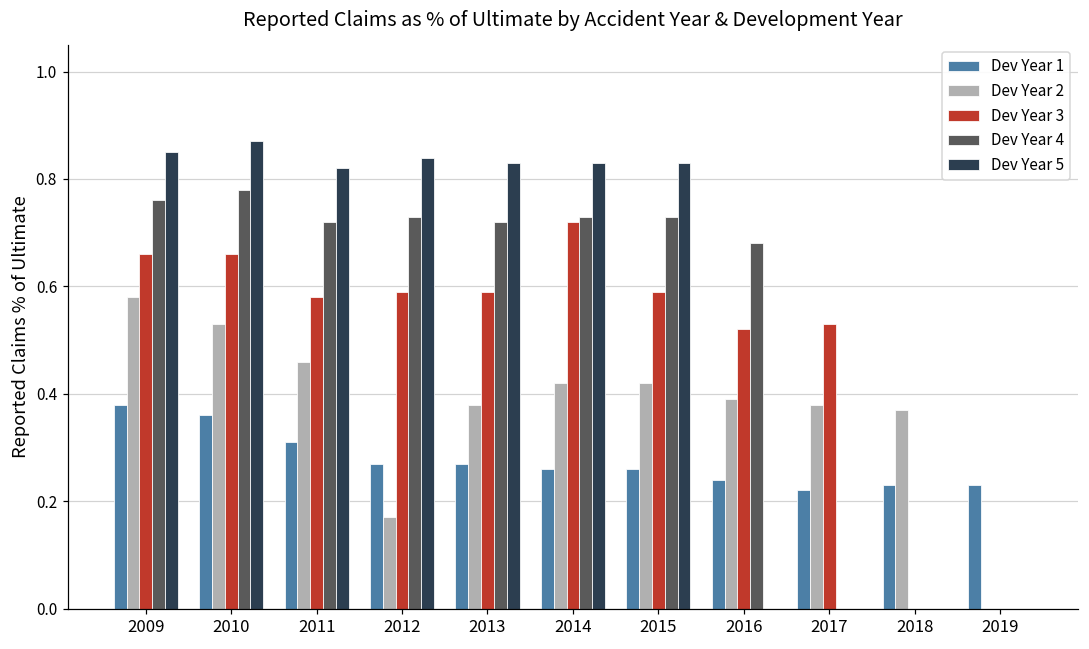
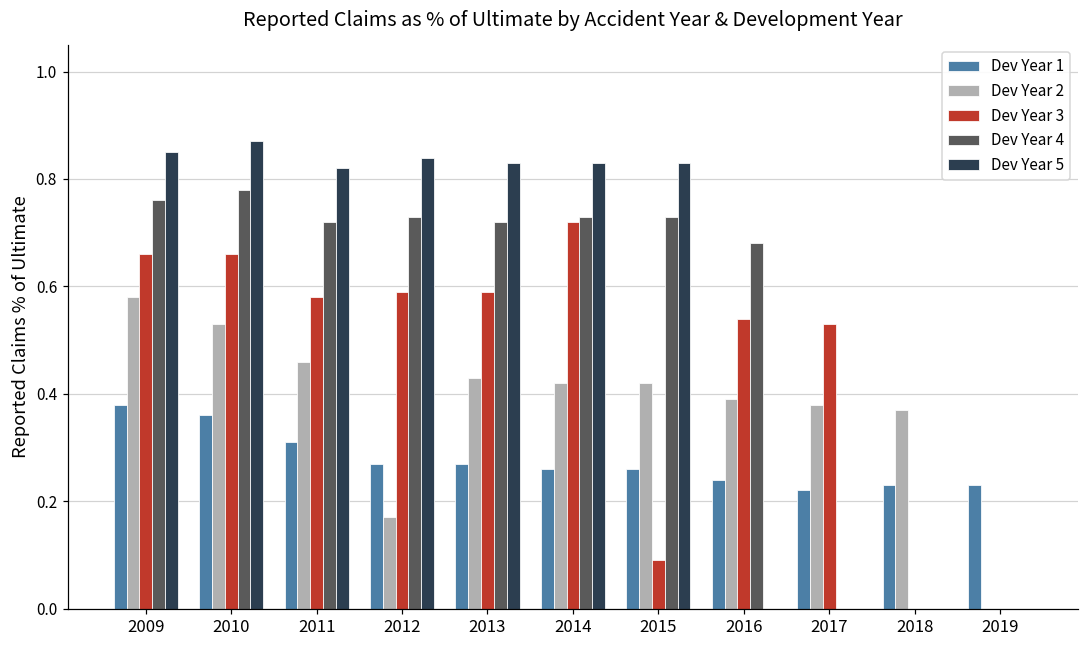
Dev Year 2, 2013: 0.38 -> 0.43
Dev Year 3, 2015: 0.59 -> 0.09
Dev Year 3, 2016: 0.52 -> 0.54
